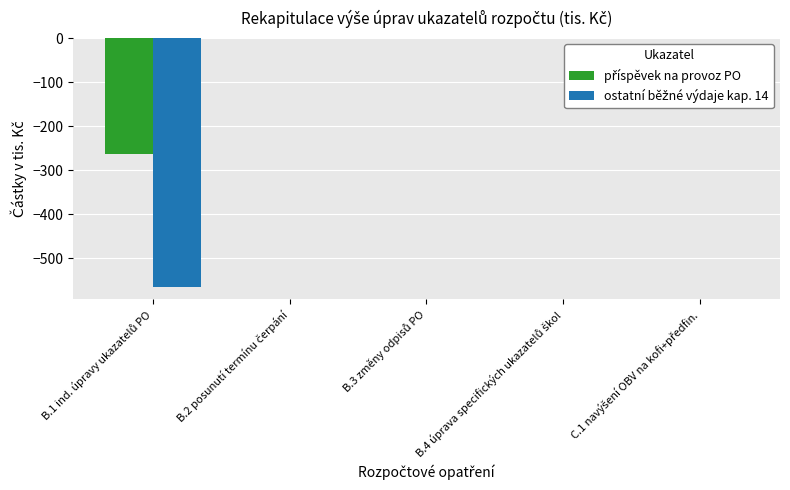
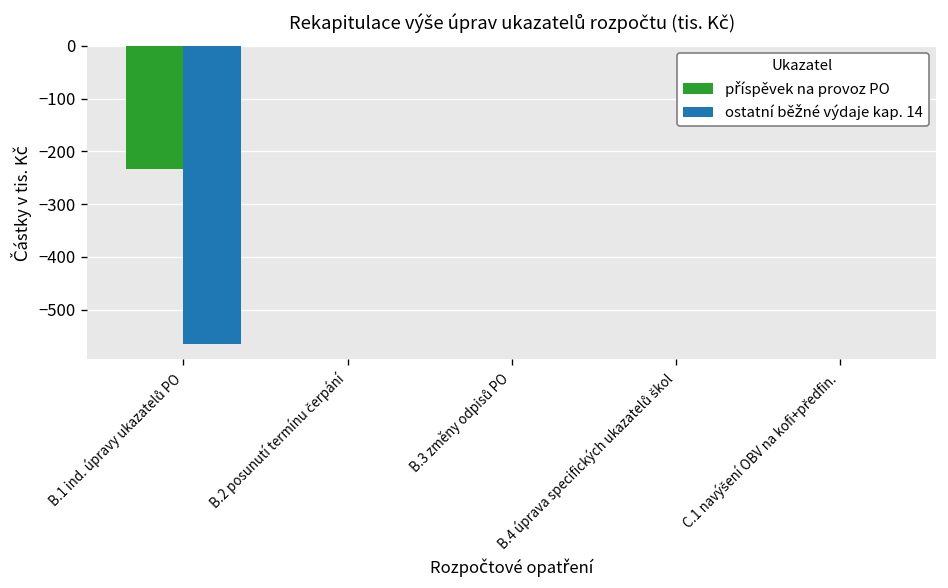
příspěvek na provoz PO, B.1 ind. úpravy ukazatelů PO: -260 -> -230
